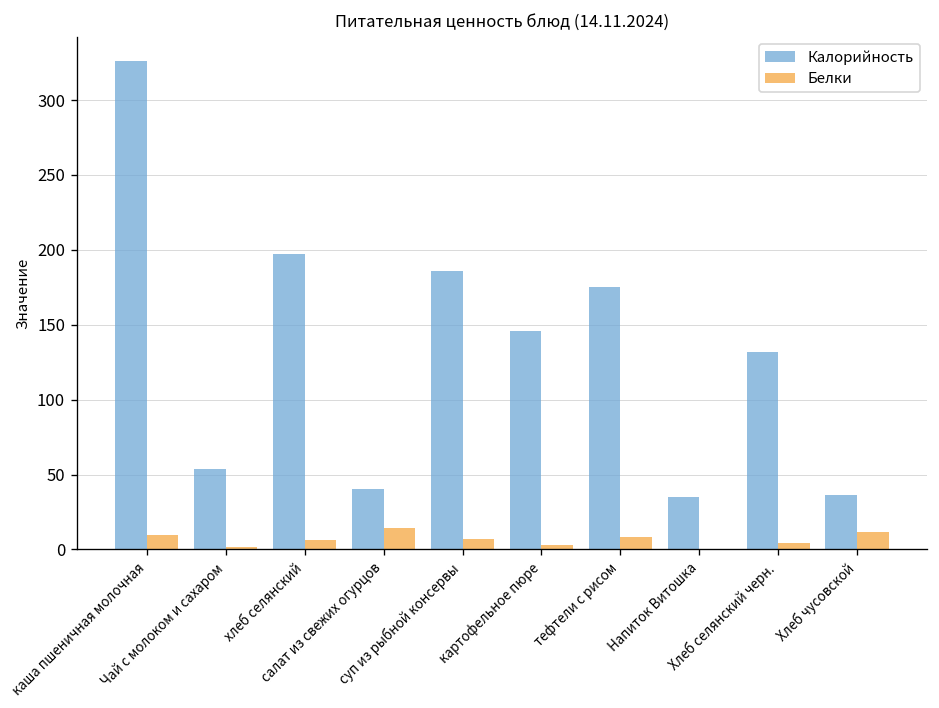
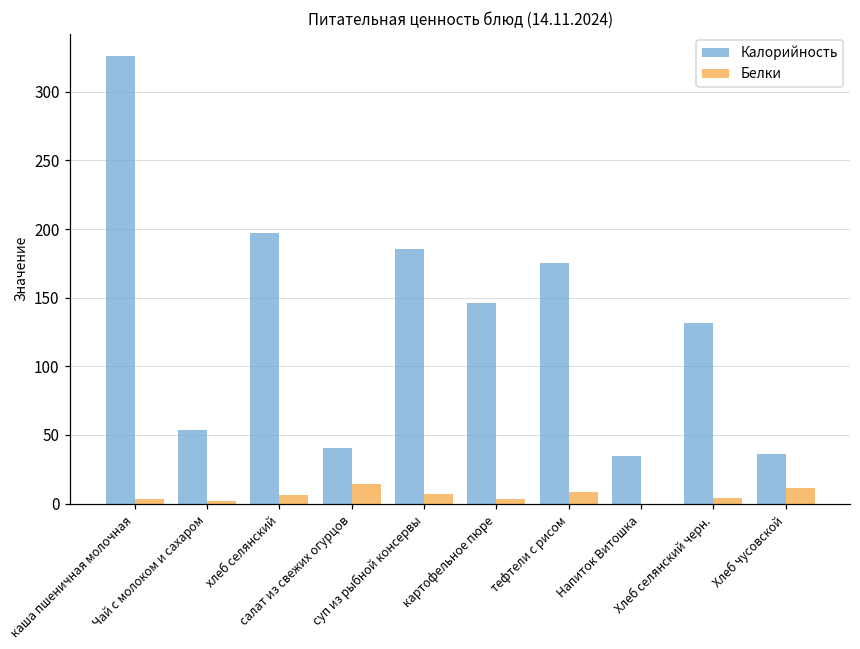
Белки, каша пшеничная молочная: 10 -> 3
